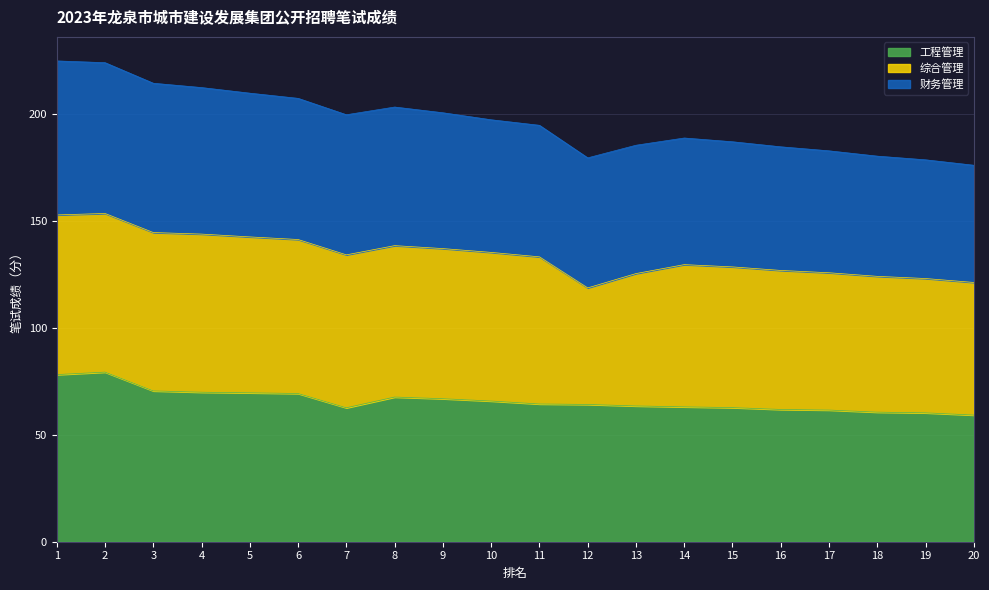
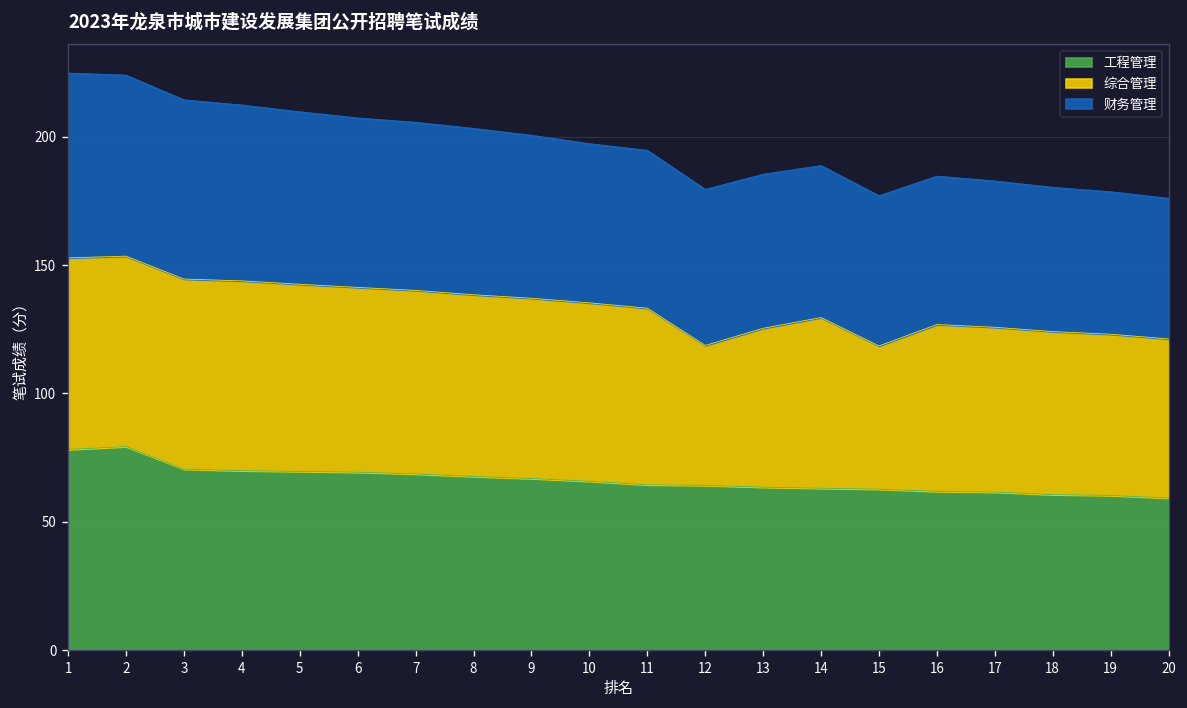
工程管理, 7: 63 -> 69
综合管理, 15: 66 -> 56
